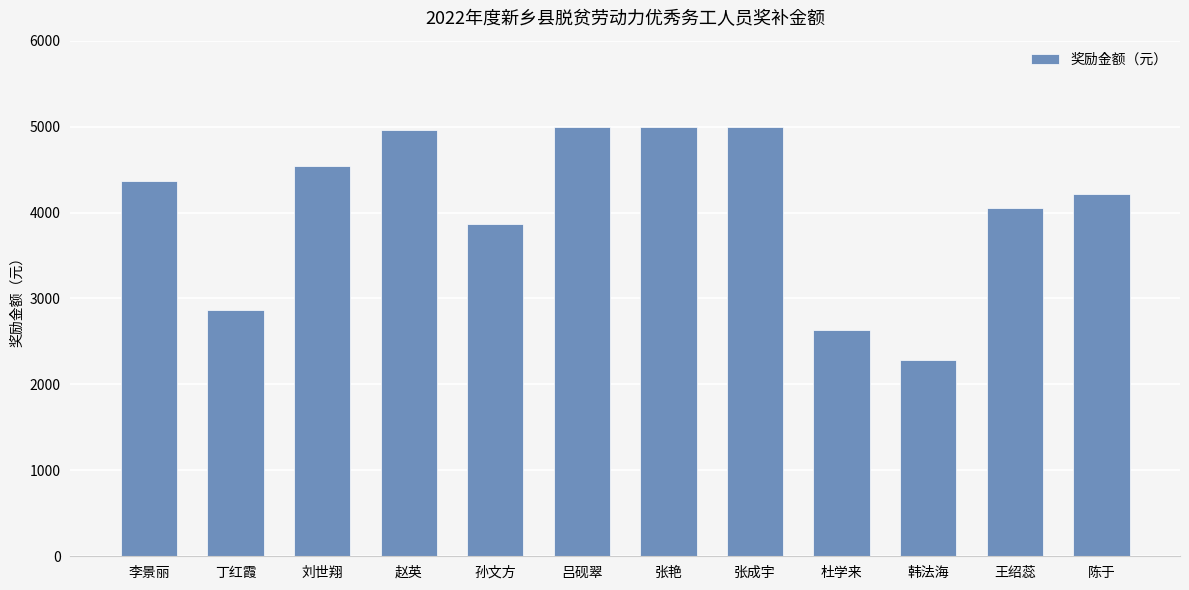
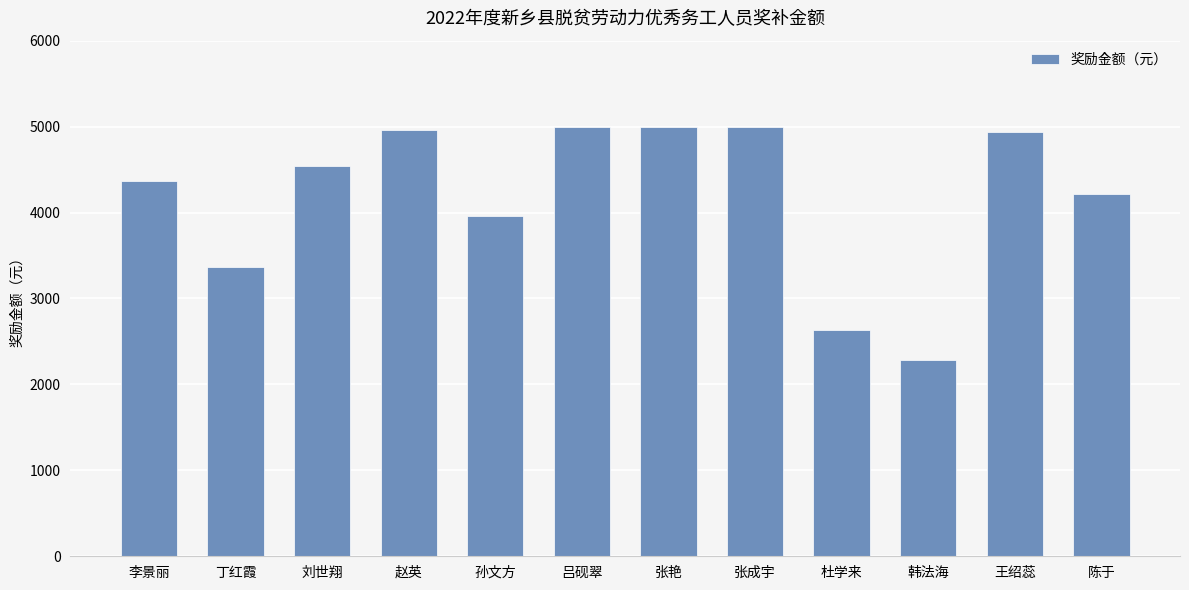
丁红霞: 2900 -> 3400
孙文方: 3900 -> 4000
王绍蕊: 4100 -> 4900
